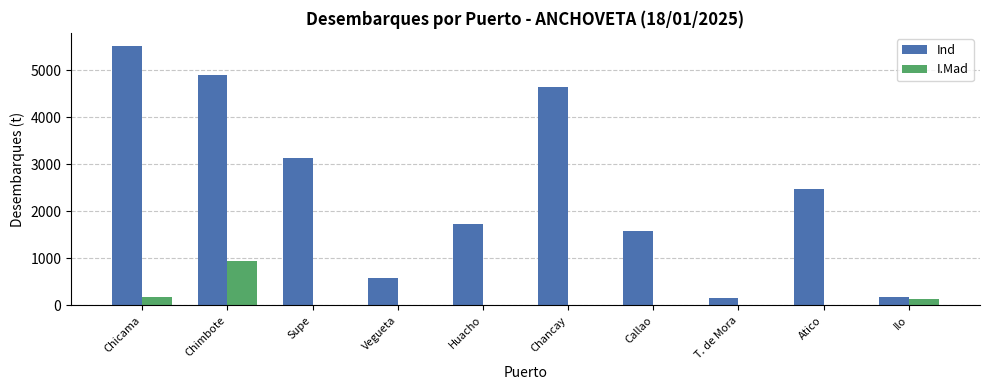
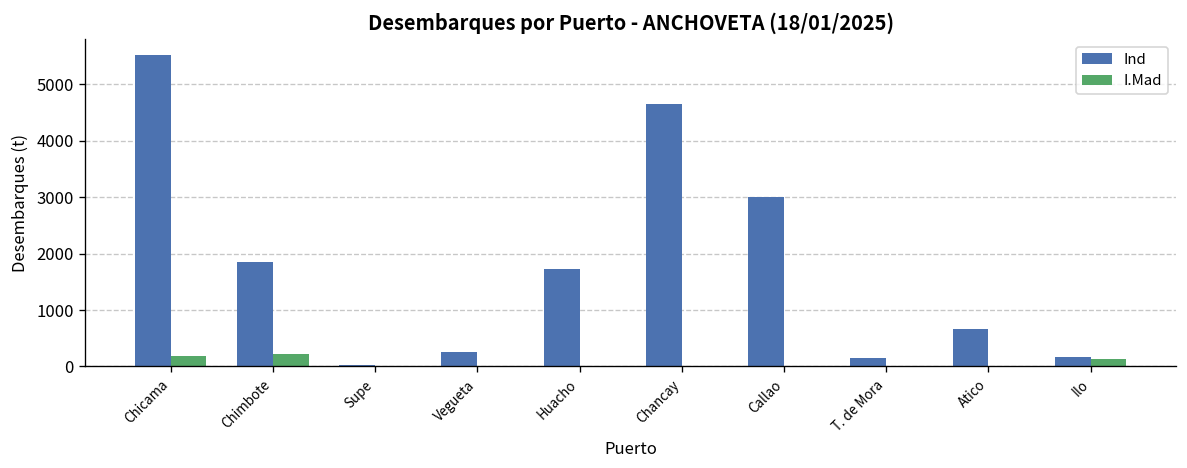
Ind, Chimbote: 4900 -> 1800
I.Mad, Chimbote: 900 -> 200
Ind, Supe: 3100 -> 0
Ind, Vegueta: 600 -> 300
Ind, Callao: 1600 -> 3000
Ind, Atico: 2500 -> 700
